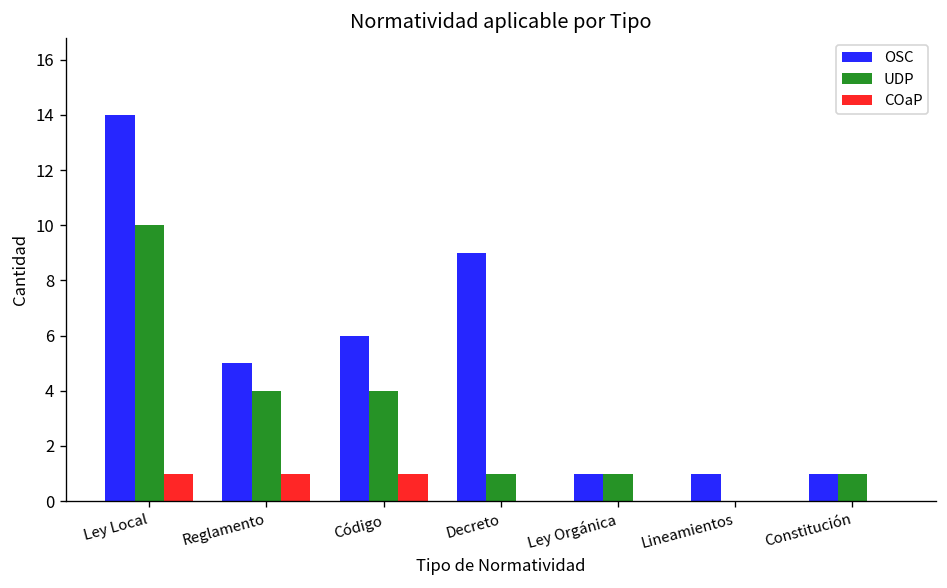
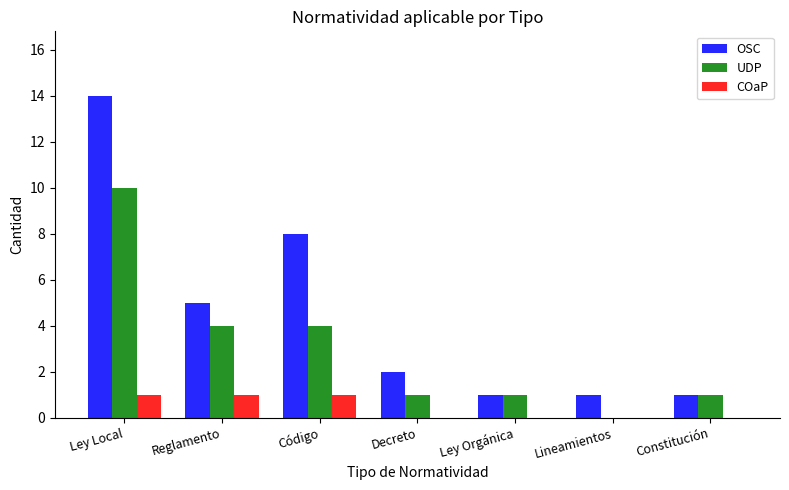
OSC, Código: 6 -> 8
OSC, Decreto: 9 -> 2
